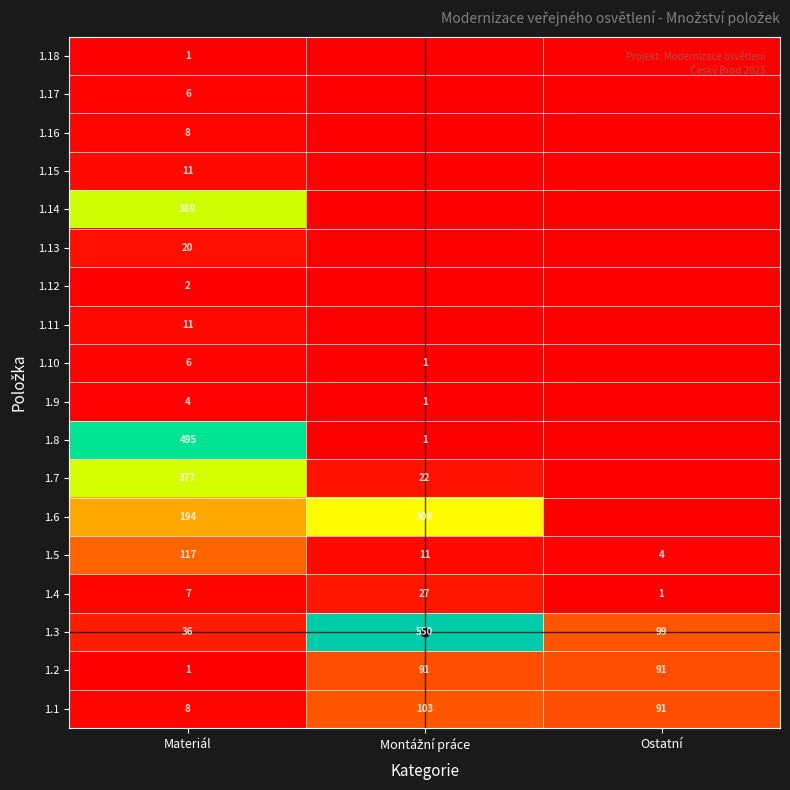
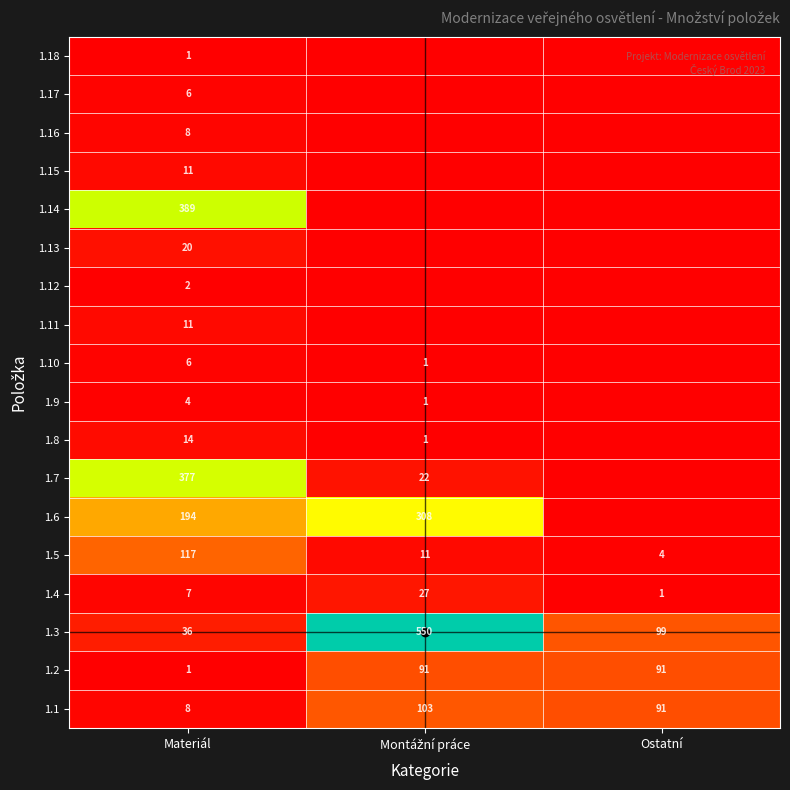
1.8, Materiál: 495 -> 14
